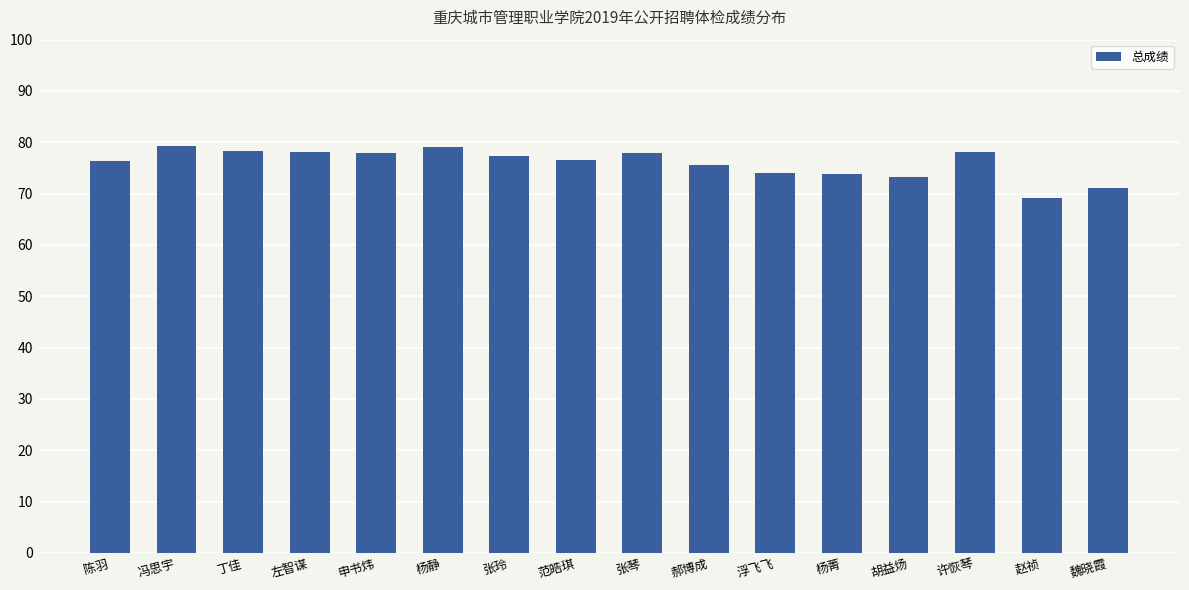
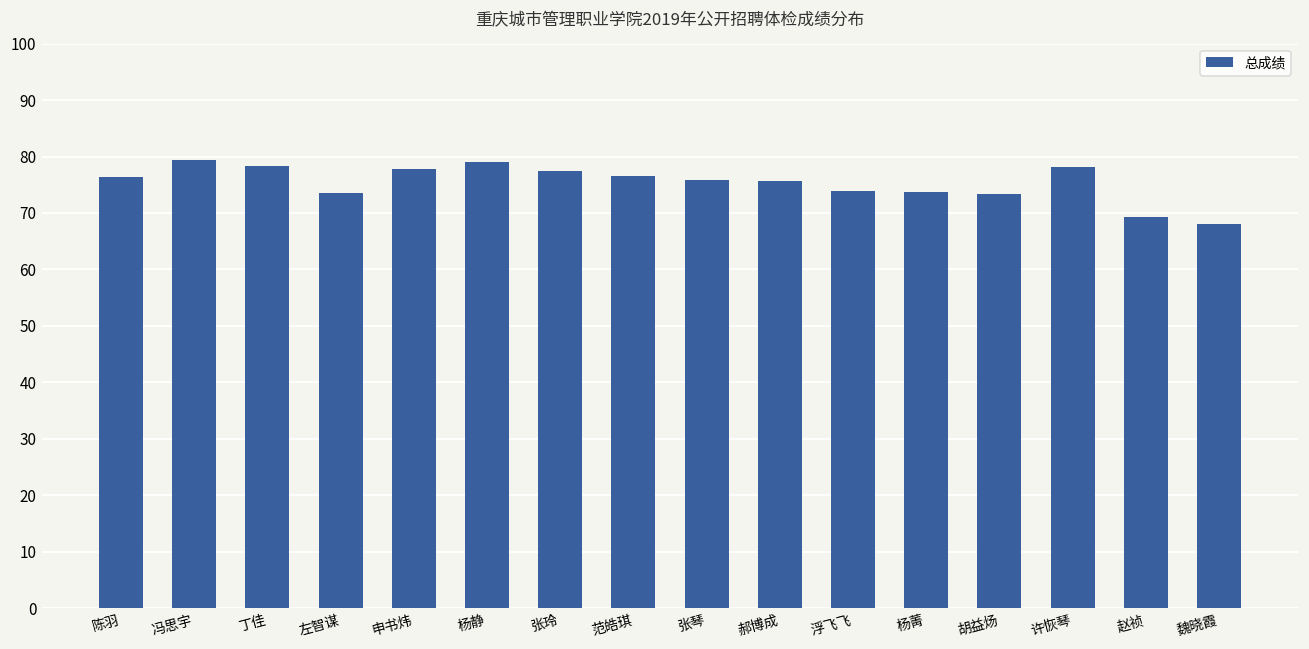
左智谋: 78 -> 74
张琴: 78 -> 76
魏晓霞: 71 -> 68
